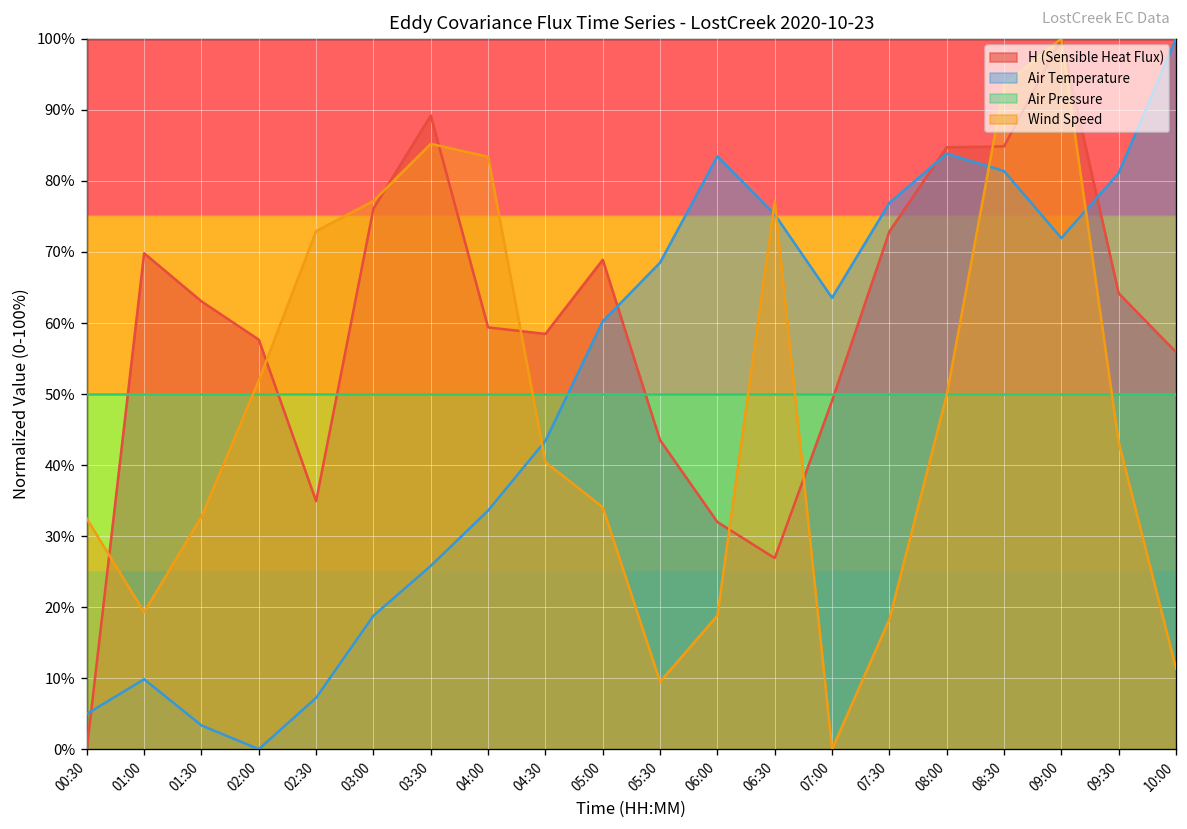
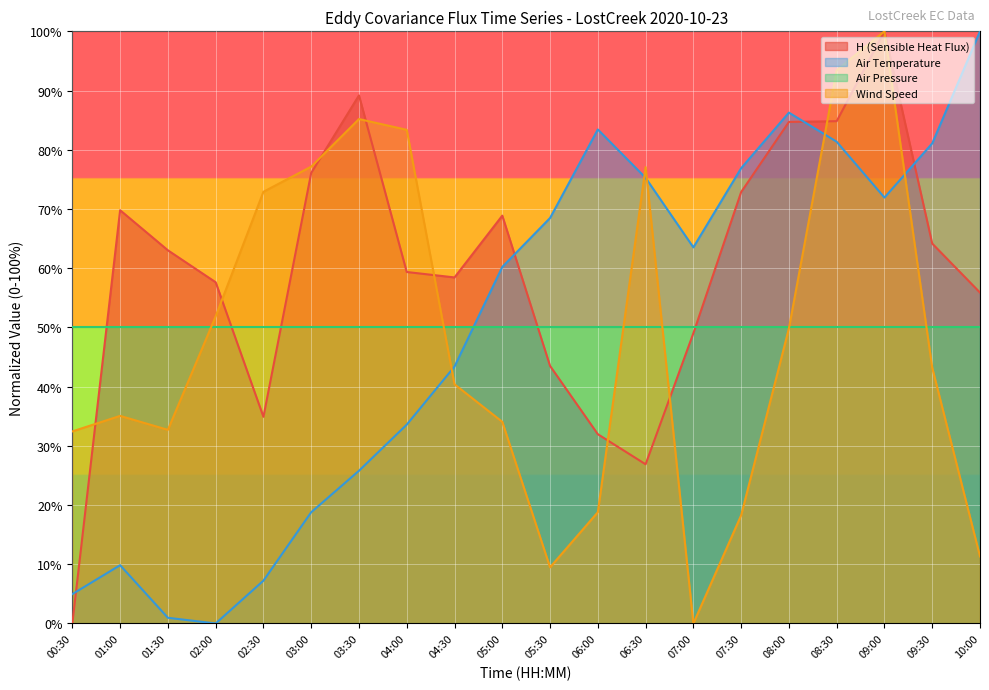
Wind Speed, 01:00: 19% -> 35%
Air Temperature, 01:30: 3% -> 1%
Air Temperature, 08:00: 84% -> 86%
